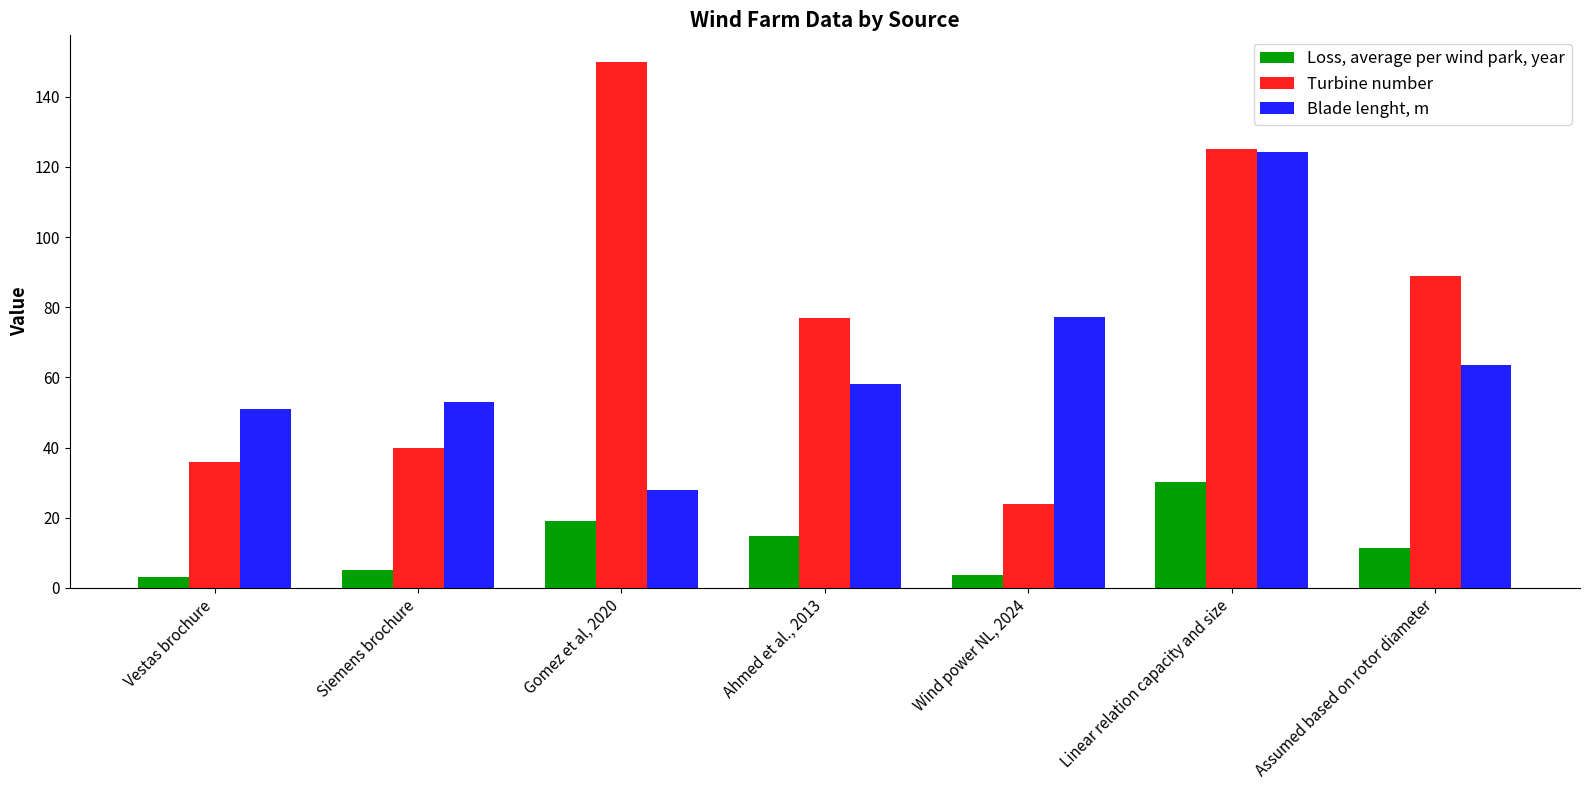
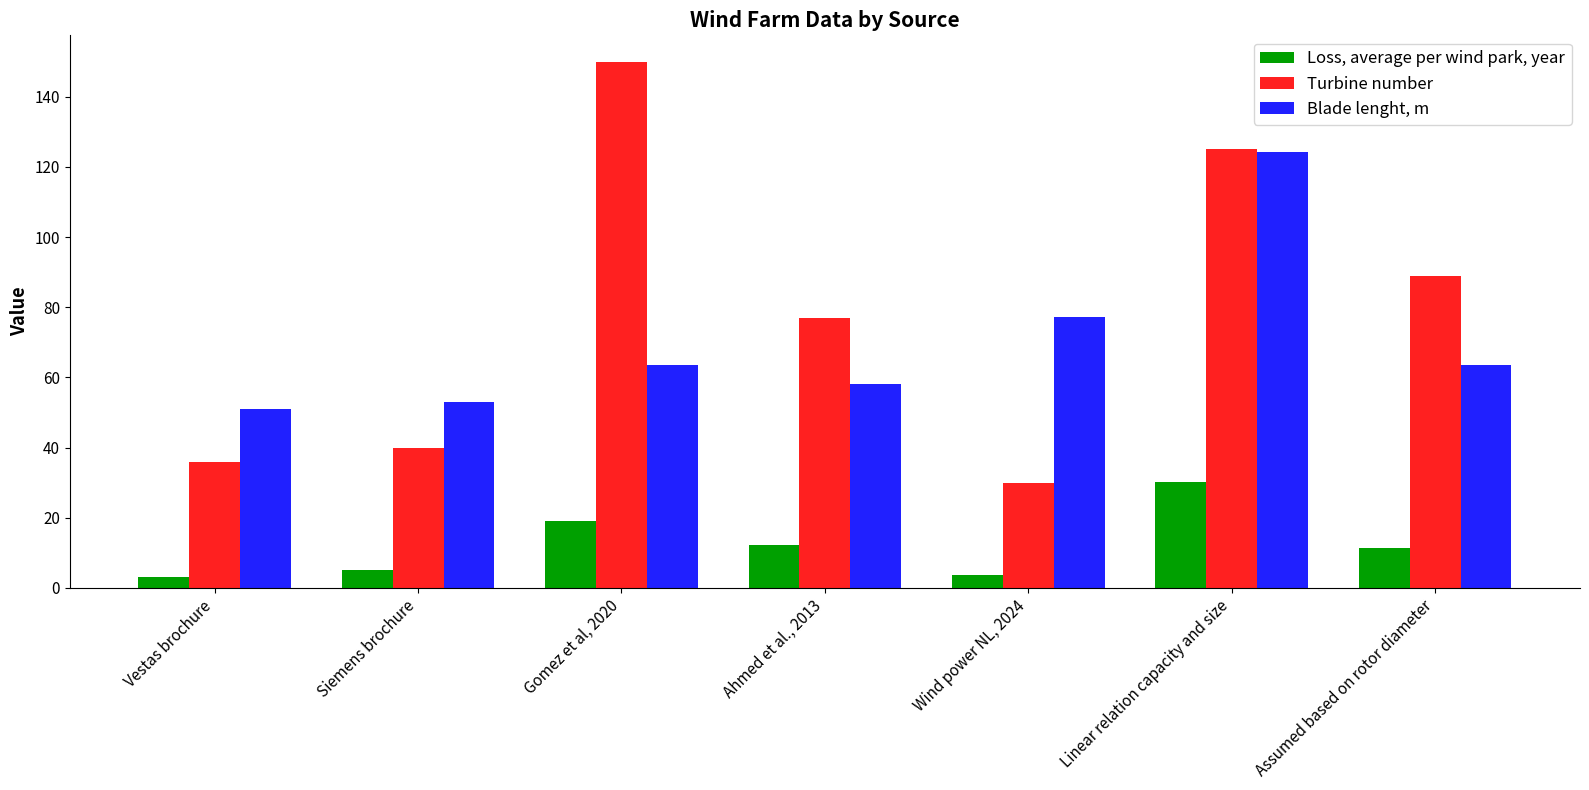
Blade lenght, m, Gomez et al, 2020: 28 -> 63
Loss, average per wind park, year, Ahmed et al., 2013: 15 -> 12
Turbine number, Wind power NL, 2024: 24 -> 30
